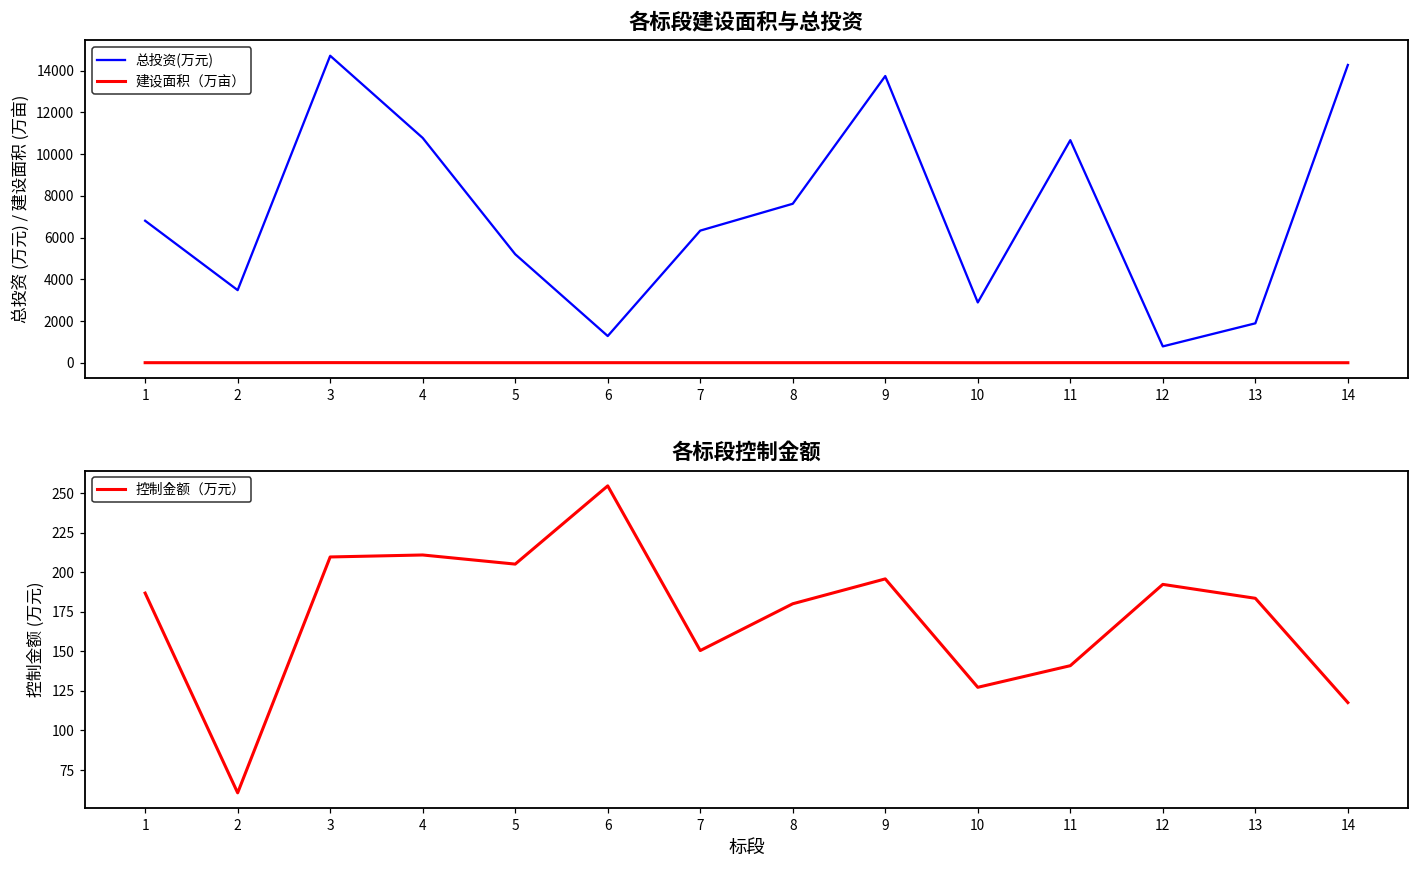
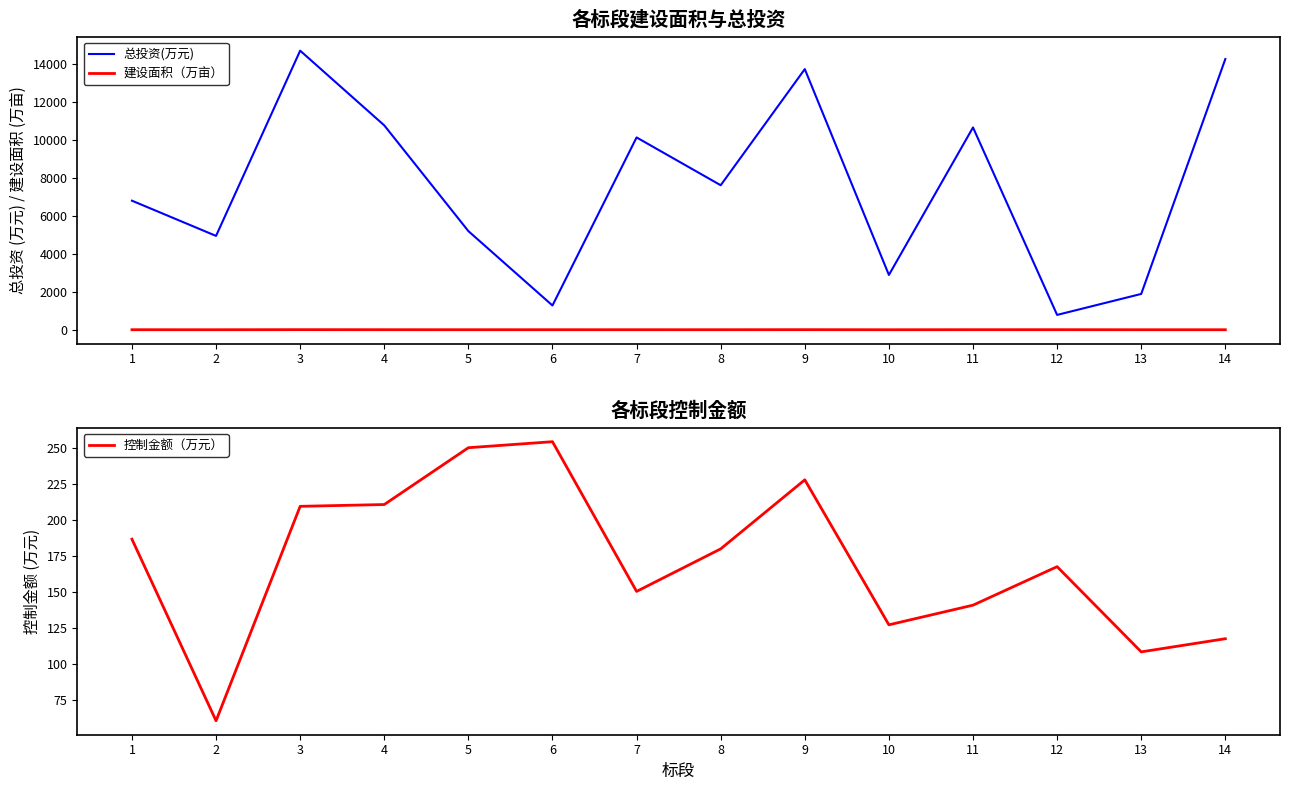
各标段建设面积与总投资, 总投资(万元), 2: 3500 -> 4900
各标段建设面积与总投资, 总投资(万元), 7: 6300 -> 10100
各标段控制金额, 5: 205 -> 250
各标段控制金额, 9: 196 -> 228
各标段控制金额, 12: 192 -> 168
各标段控制金额, 13: 184 -> 108
